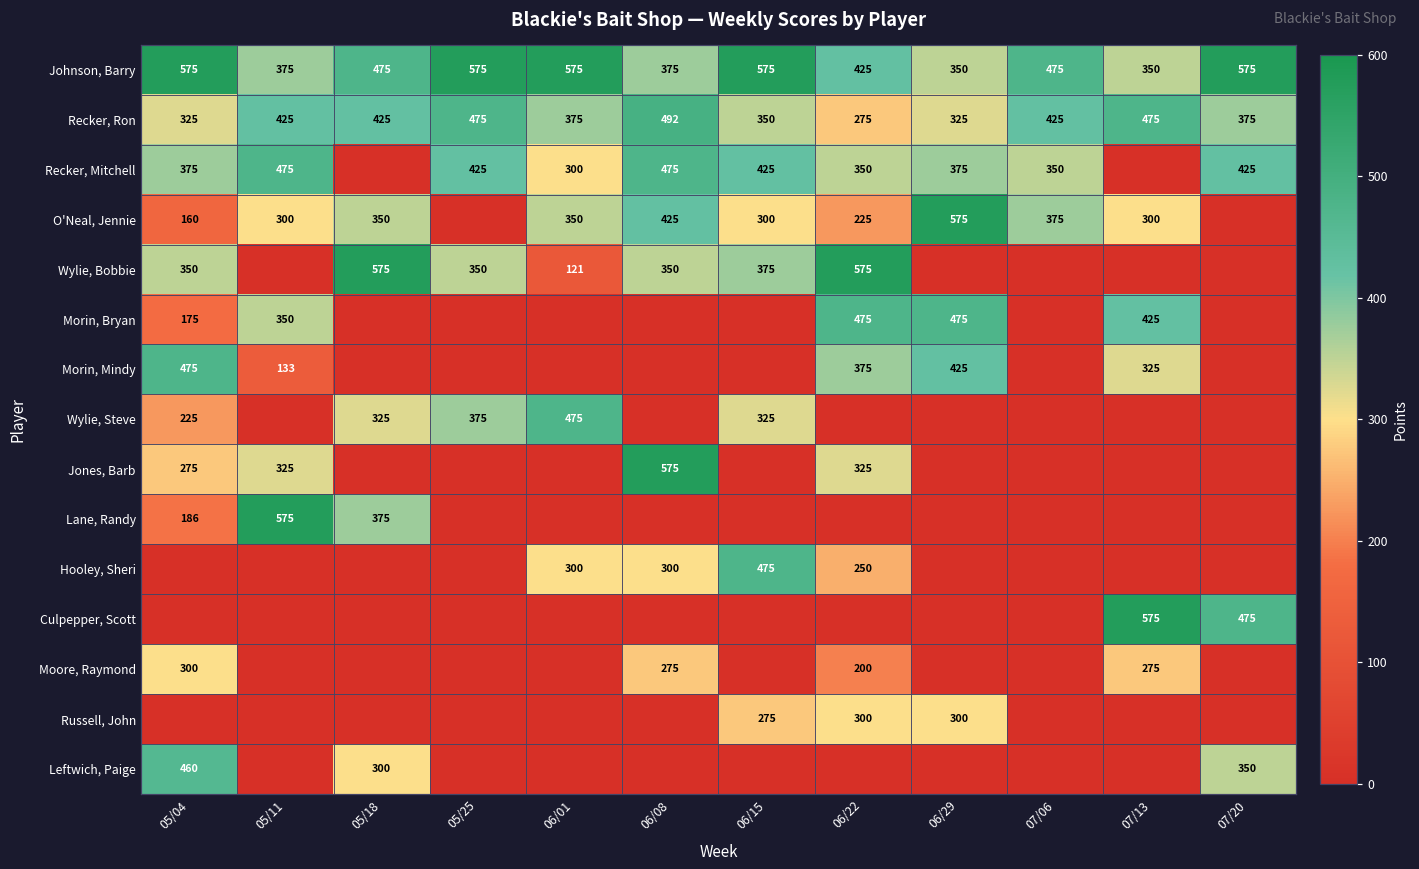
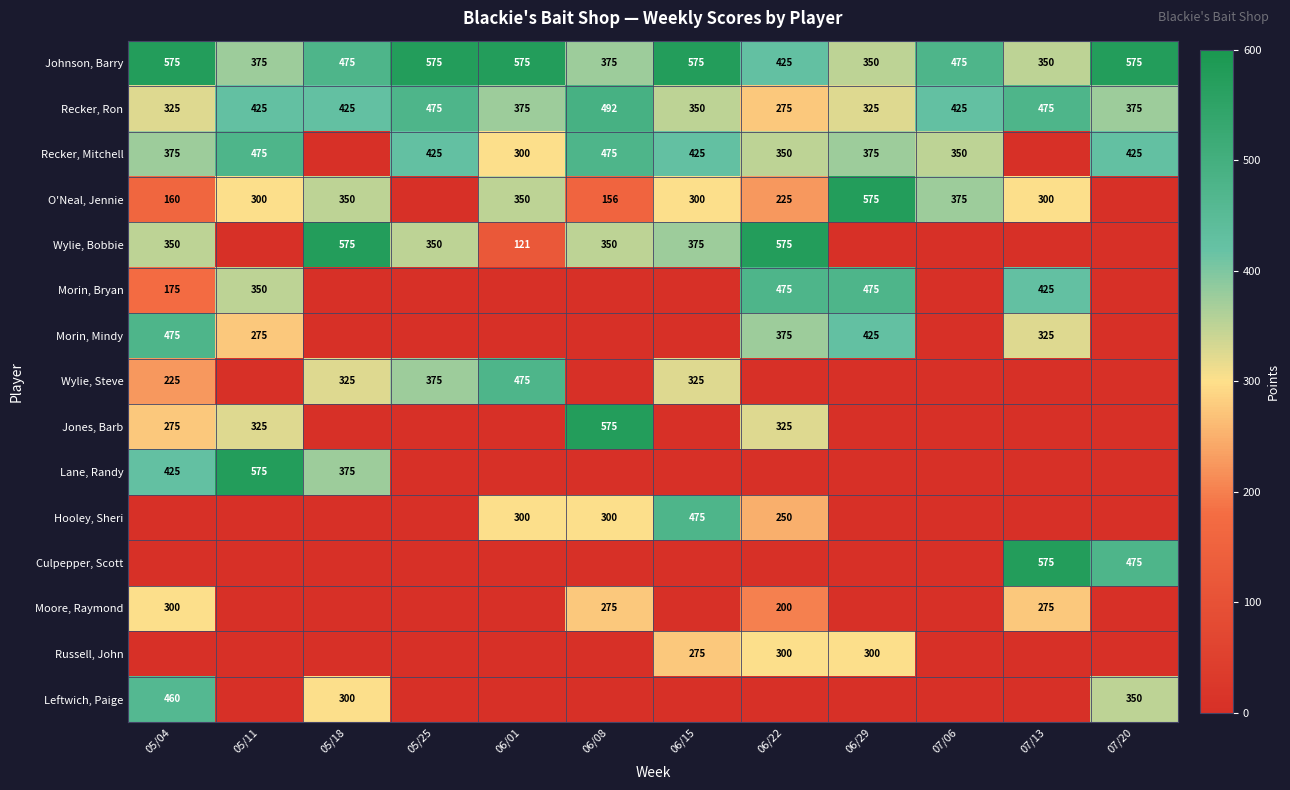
O'Neal, Jennie, 06/08: 425 -> 156
Morin, Mindy, 05/11: 133 -> 275
Lane, Randy, 05/04: 186 -> 425
